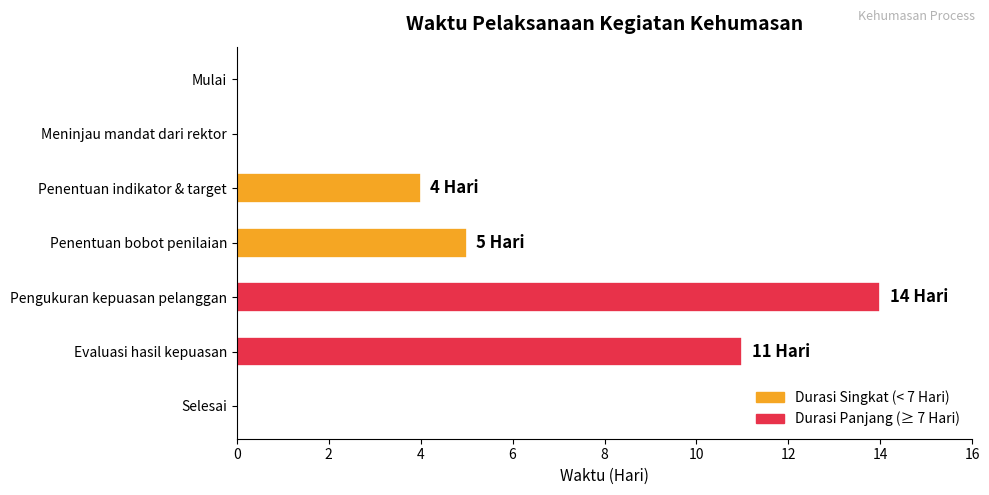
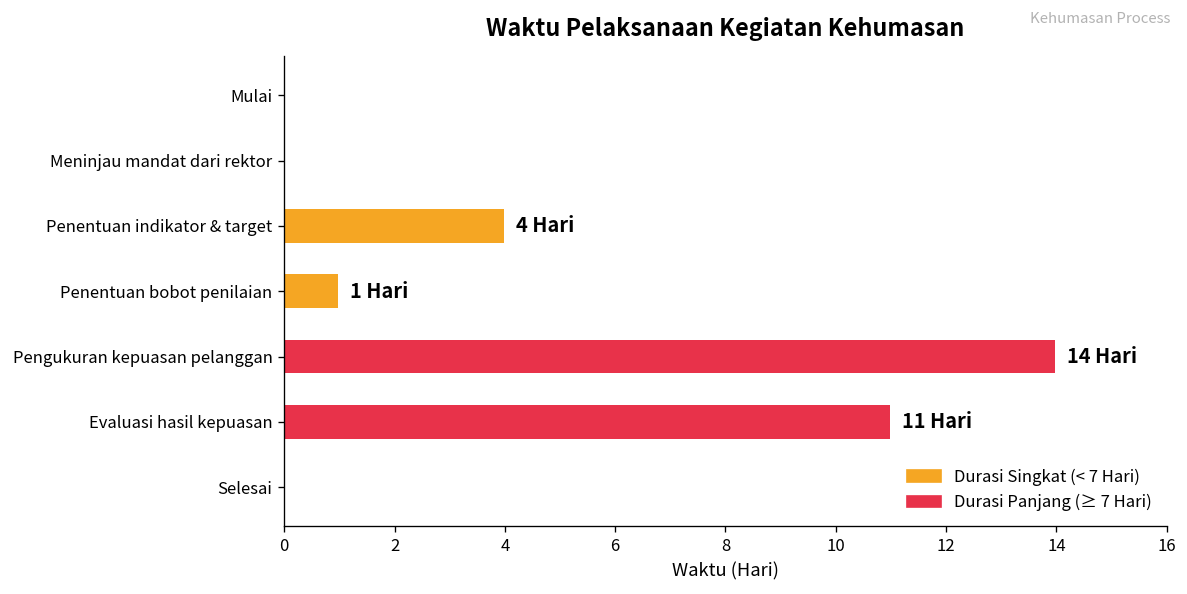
Penentuan bobot penilaian: 5 -> 1
